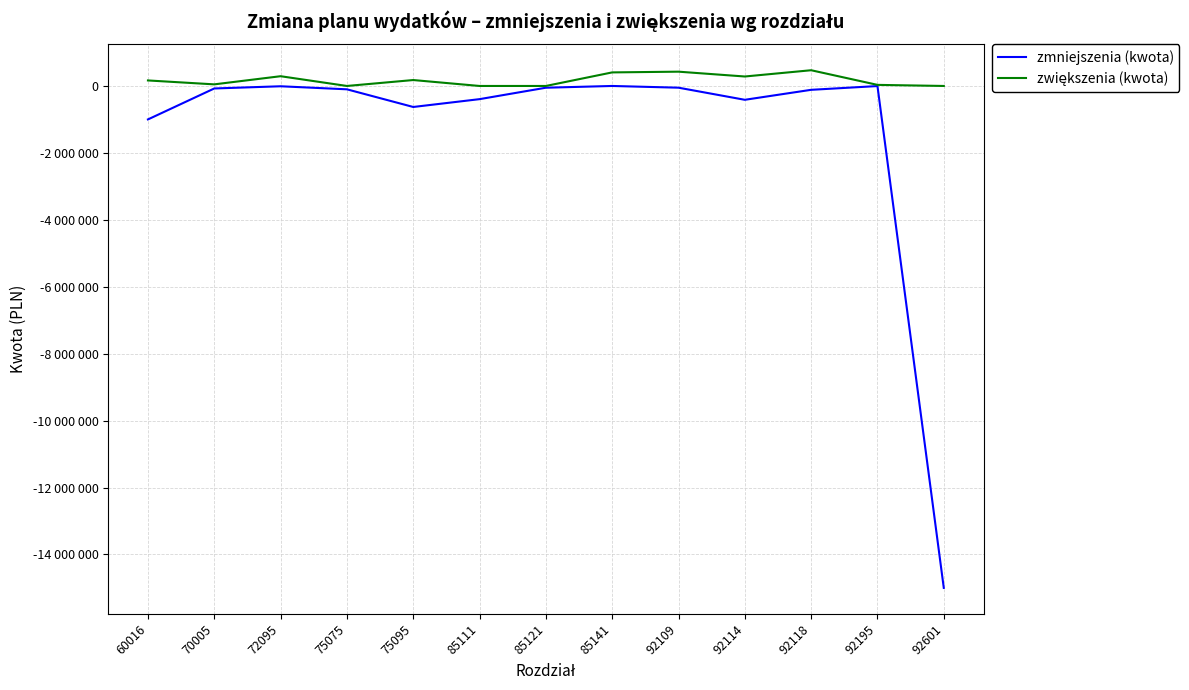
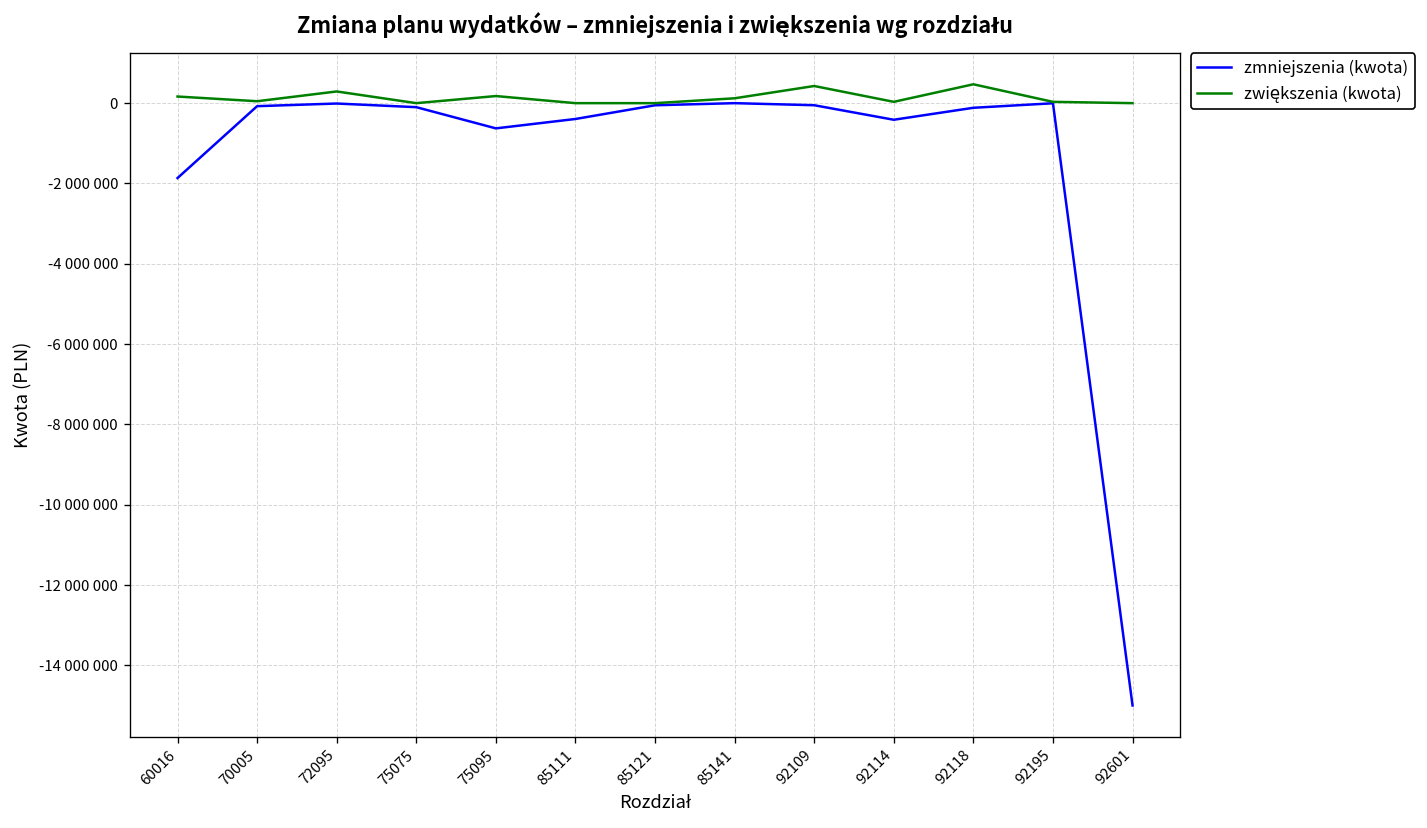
zmniejszenia (kwota), 60016: -1000000 -> -1900000
zwiększenia (kwota), 85141: 400000 -> 100000
zwiększenia (kwota), 92114: 300000 -> 0
